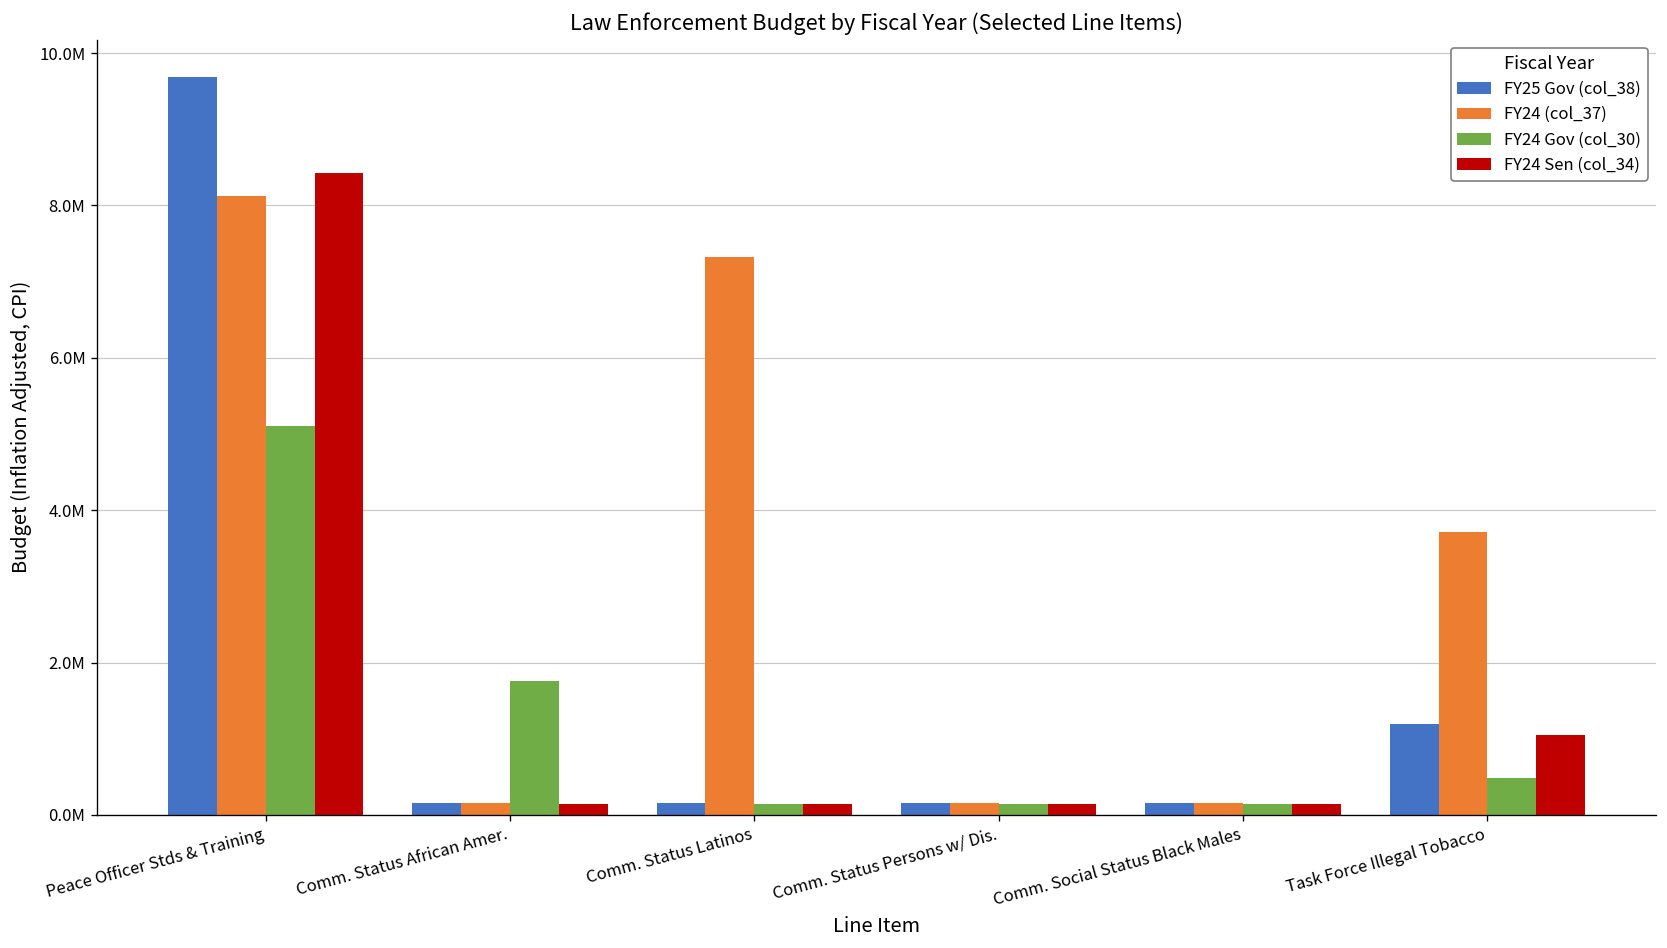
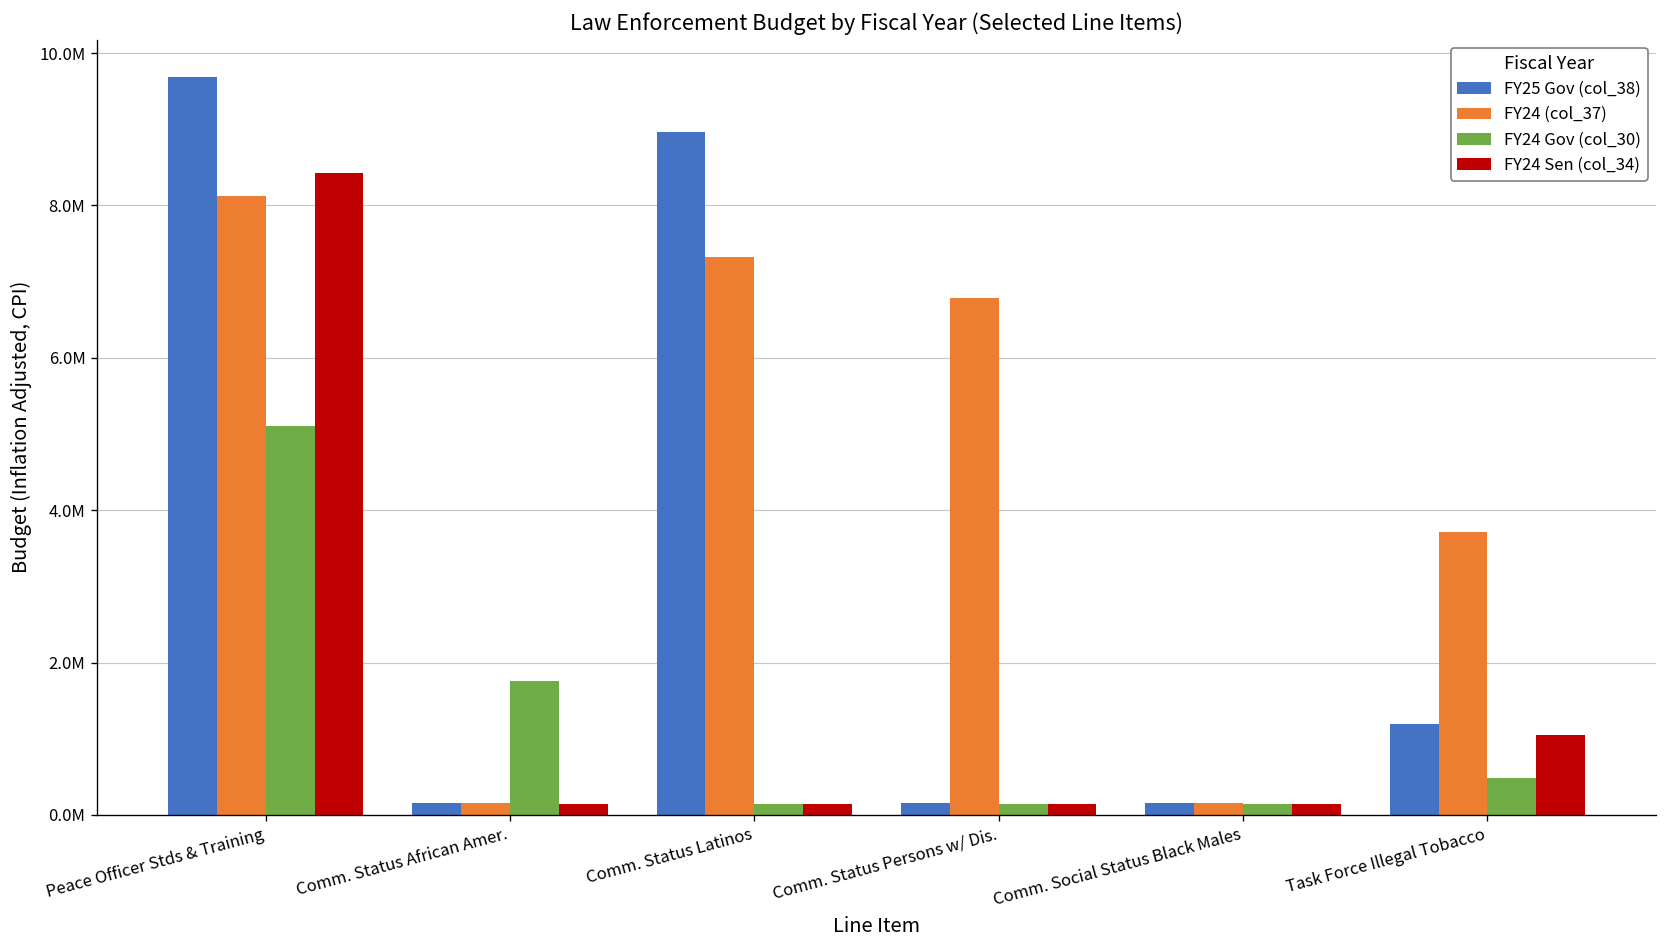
FY25 Gov (col_38), Comm. Status Latinos: 200000 -> 9000000
FY24 (col_37), Comm. Status Persons w/ Dis.: 200000 -> 6800000
